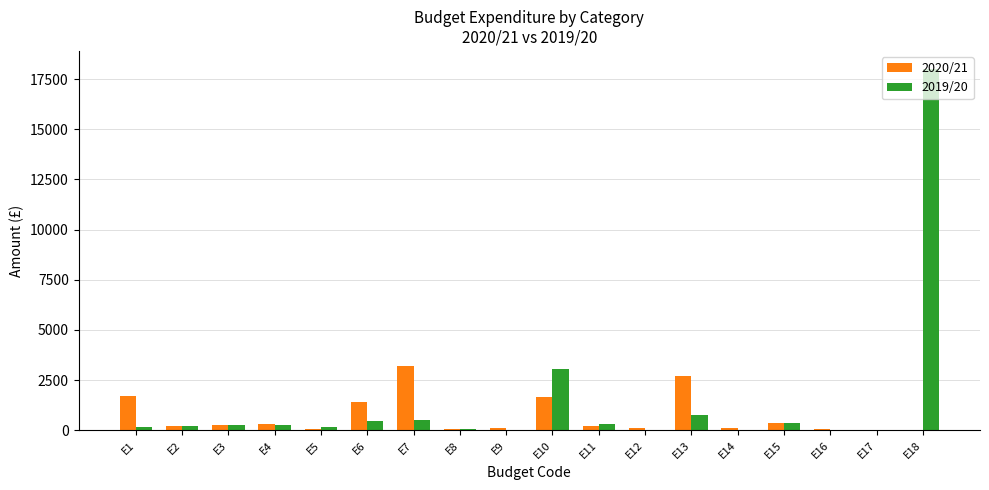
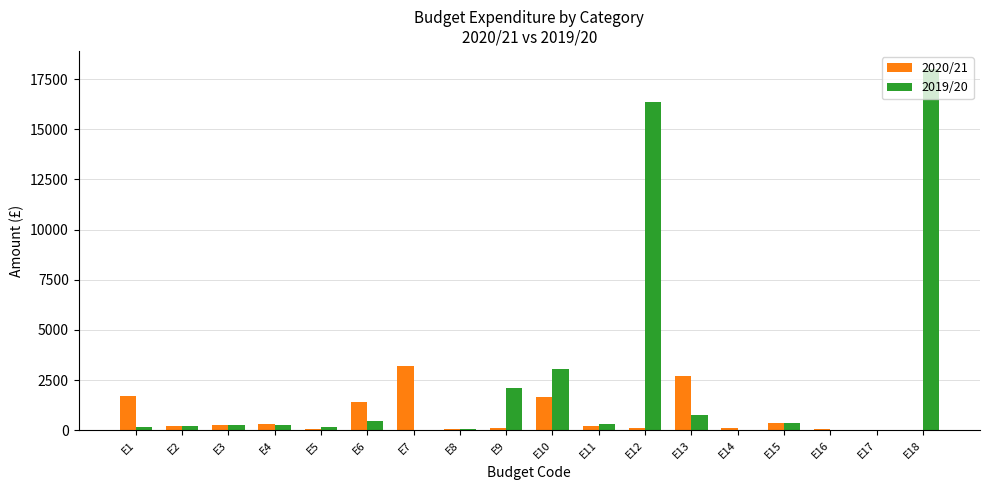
2019/20, E7: 500 -> 0
2019/20, E9: 0 -> 2100
2019/20, E12: 0 -> 16400
